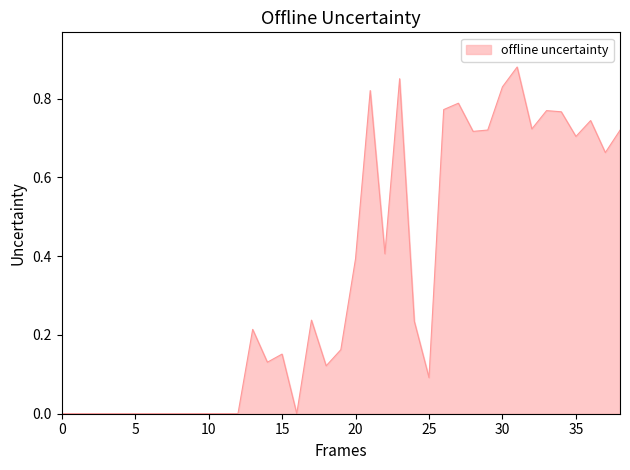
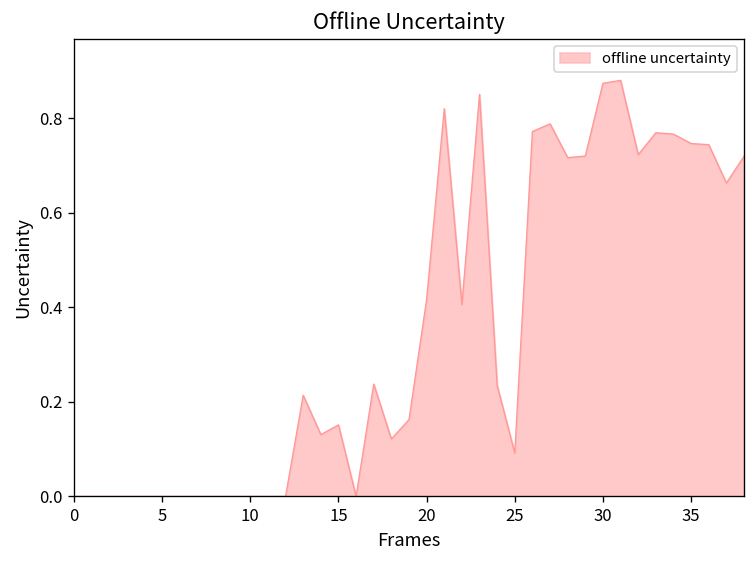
20: 0.39 -> 0.42
30: 0.83 -> 0.87
35: 0.70 -> 0.75
